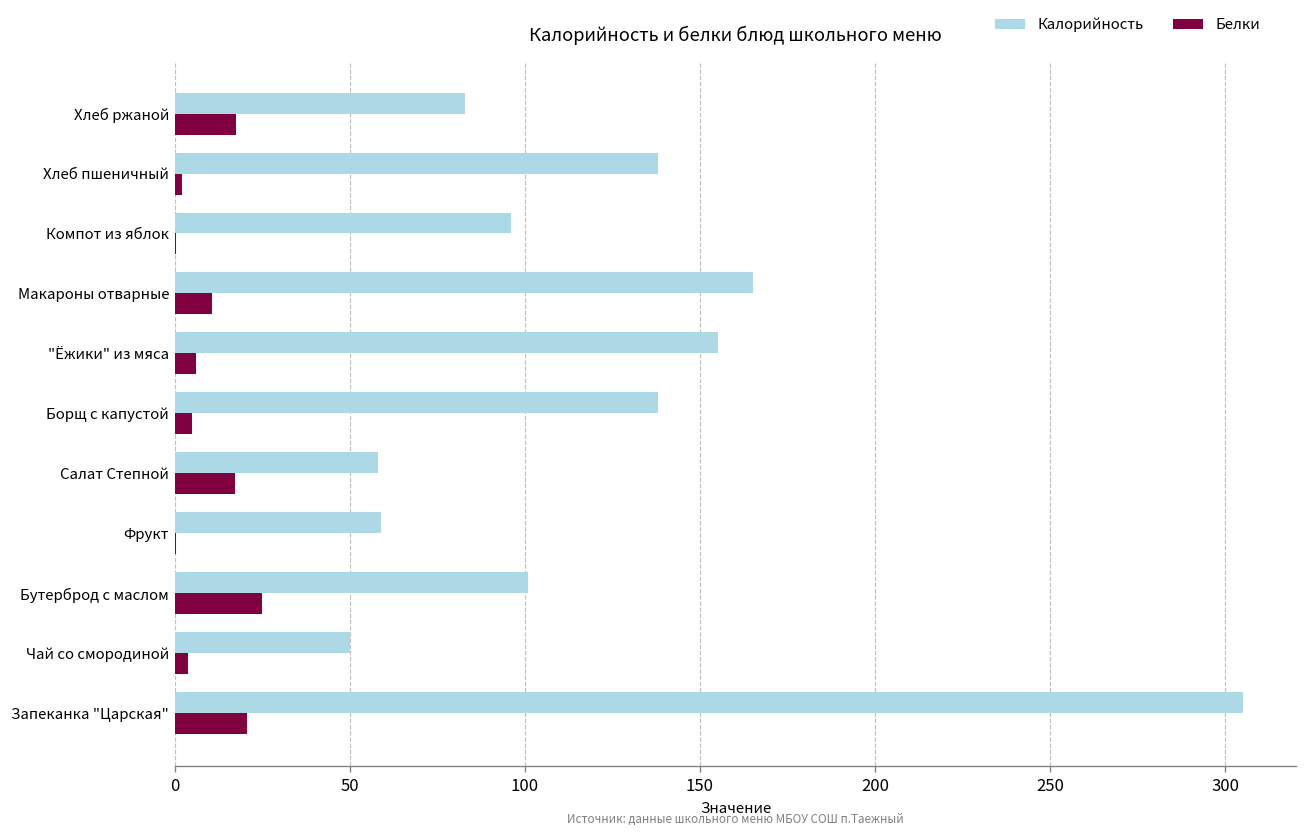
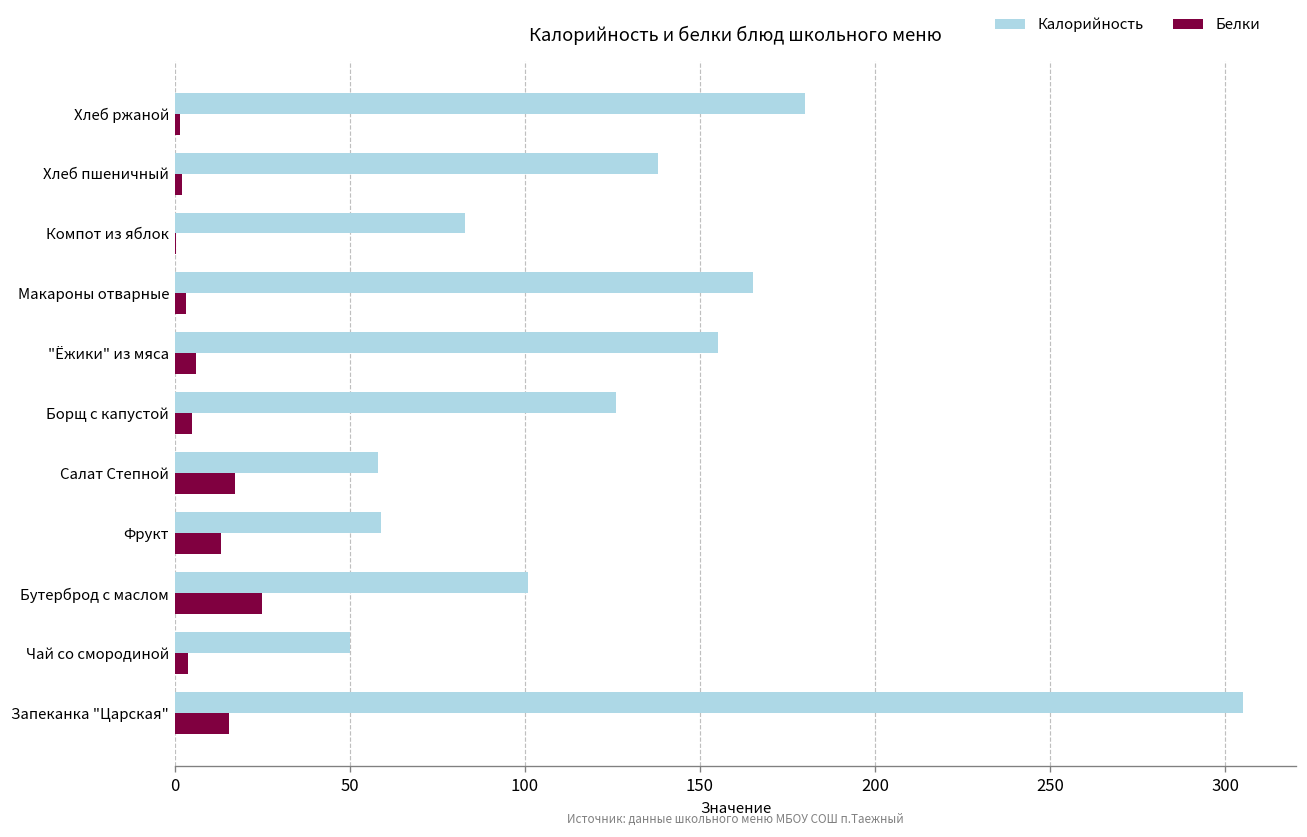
Калорийность, Хлеб ржаной: 83 -> 180
Белки, Хлеб ржаной: 18 -> 1
Калорийность, Компот из яблок: 96 -> 83
Белки, Макароны отварные: 11 -> 3
Калорийность, Борщ с капустой: 138 -> 126
Белки, Фрукт: 0 -> 13
Белки, Запеканка "Царская": 21 -> 16
